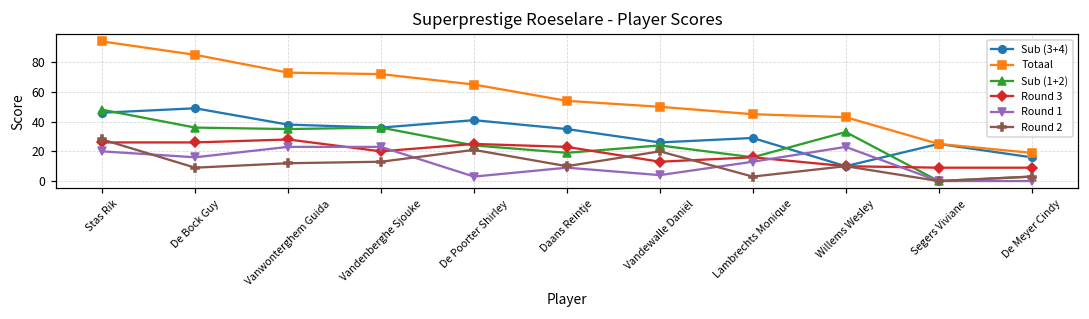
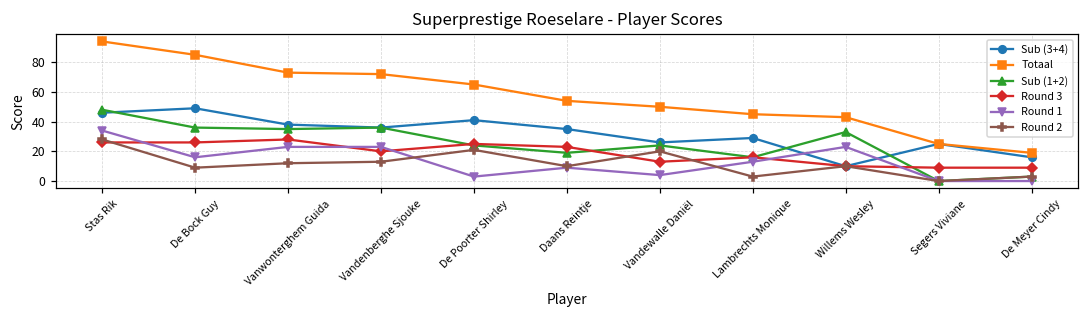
Round 1, Stas Rik: 20 -> 34
